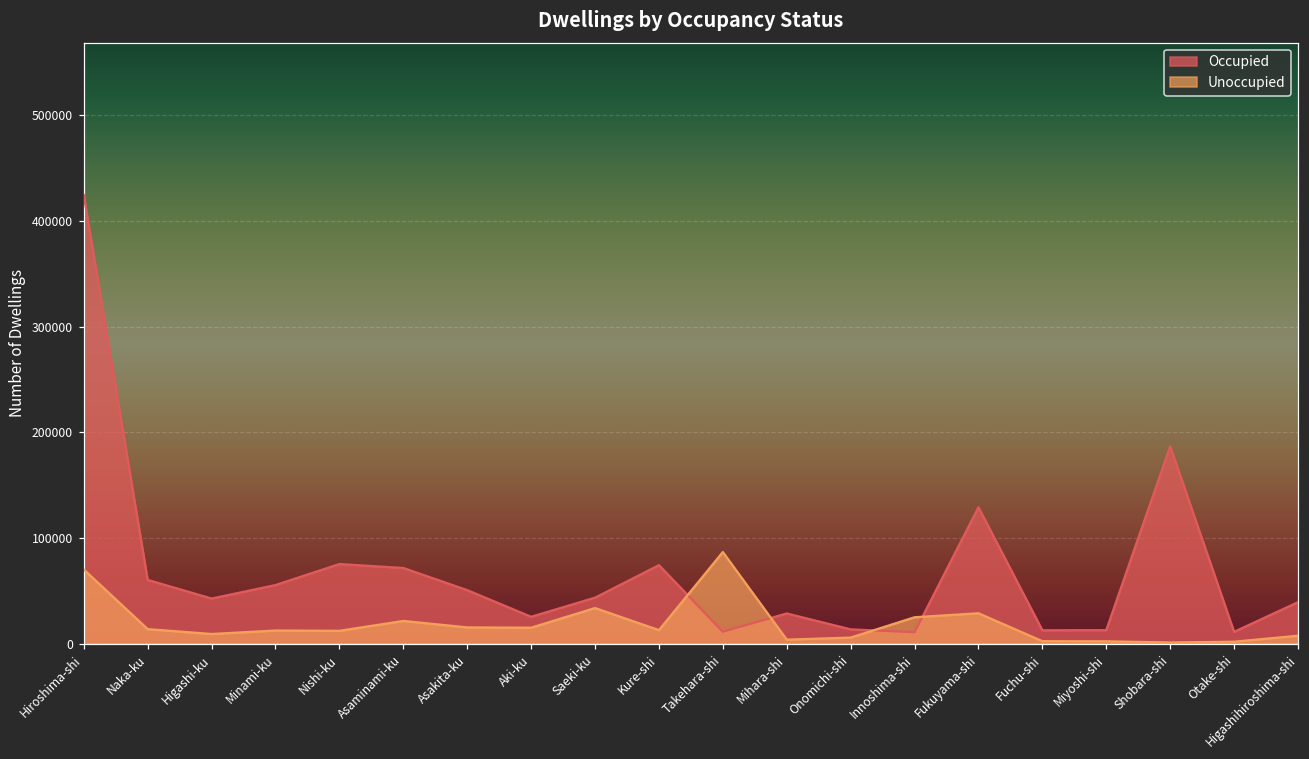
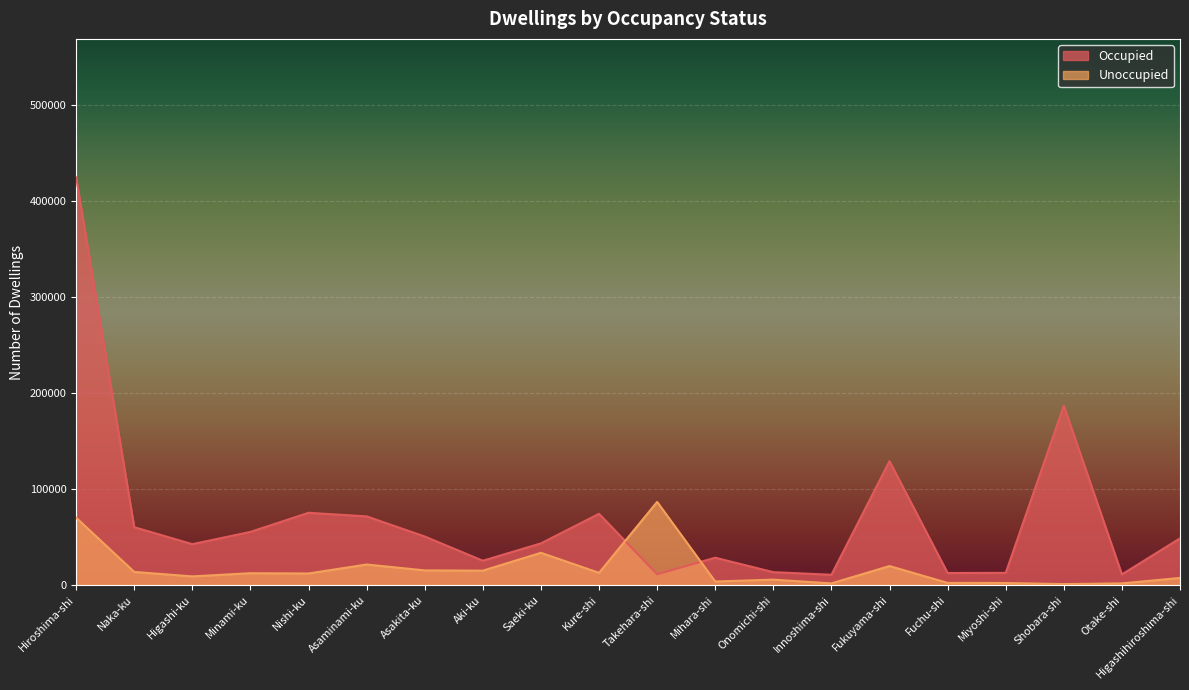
Unoccupied, Innoshima-shi: 20000 -> 0
Unoccupied, Fukuyama-shi: 30000 -> 20000
Occupied, Higashihiroshima-shi: 40000 -> 50000
